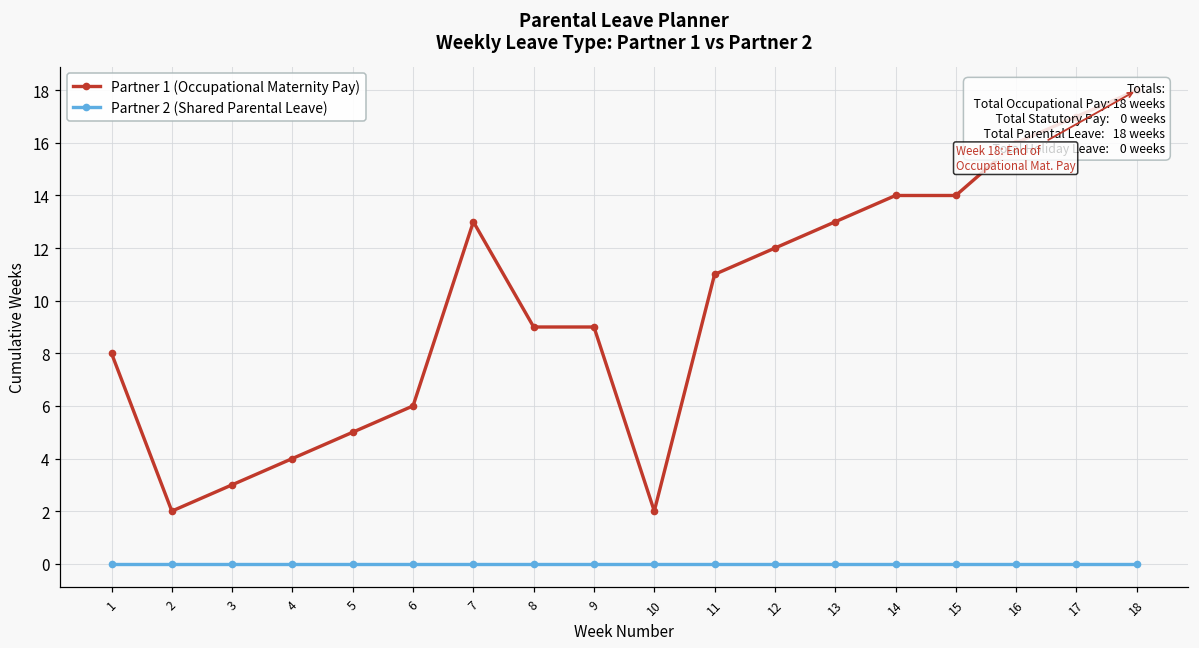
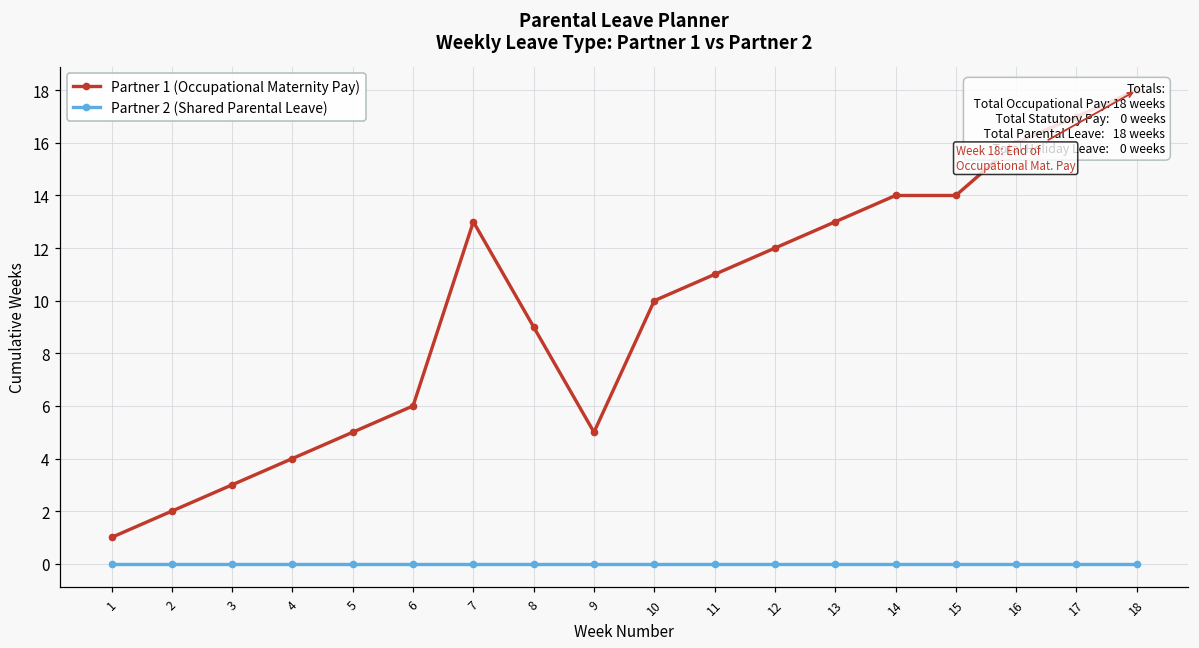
Partner 1 (Occupational Maternity Pay), 1: 8 -> 1
Partner 1 (Occupational Maternity Pay), 9: 9 -> 5
Partner 1 (Occupational Maternity Pay), 10: 2 -> 10
